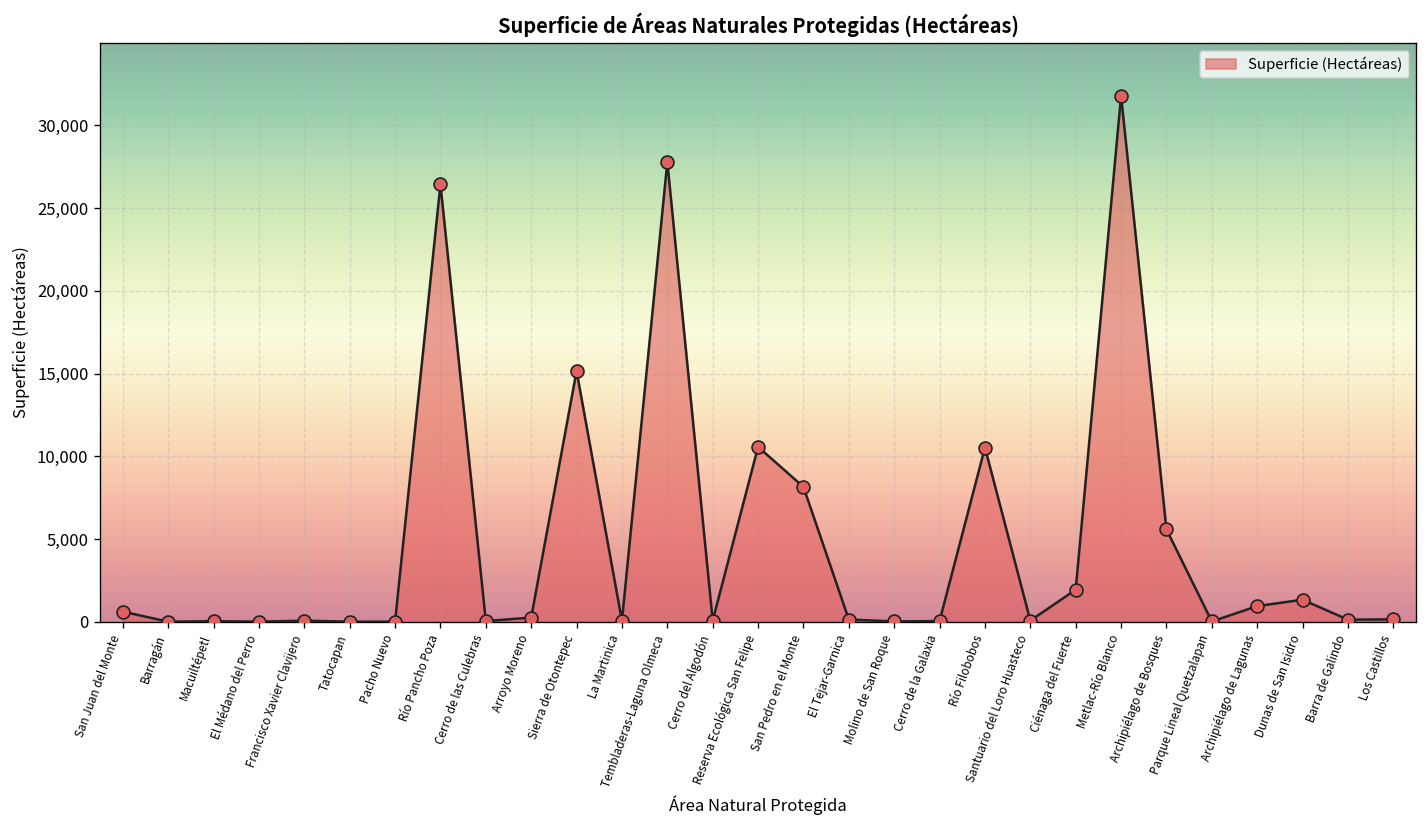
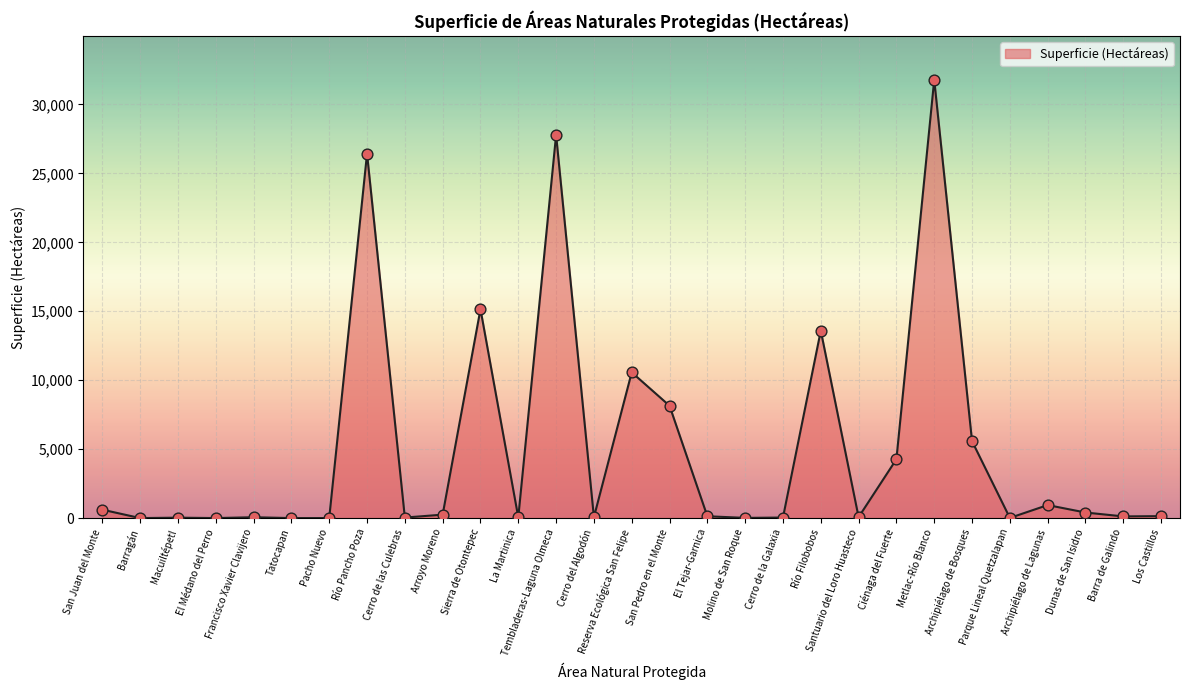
Río Filobobos: 10,500 -> 13,600
Ciénaga del Fuerte: 1,900 -> 4,300
Dunas de San Isidro: 1,300 -> 400
